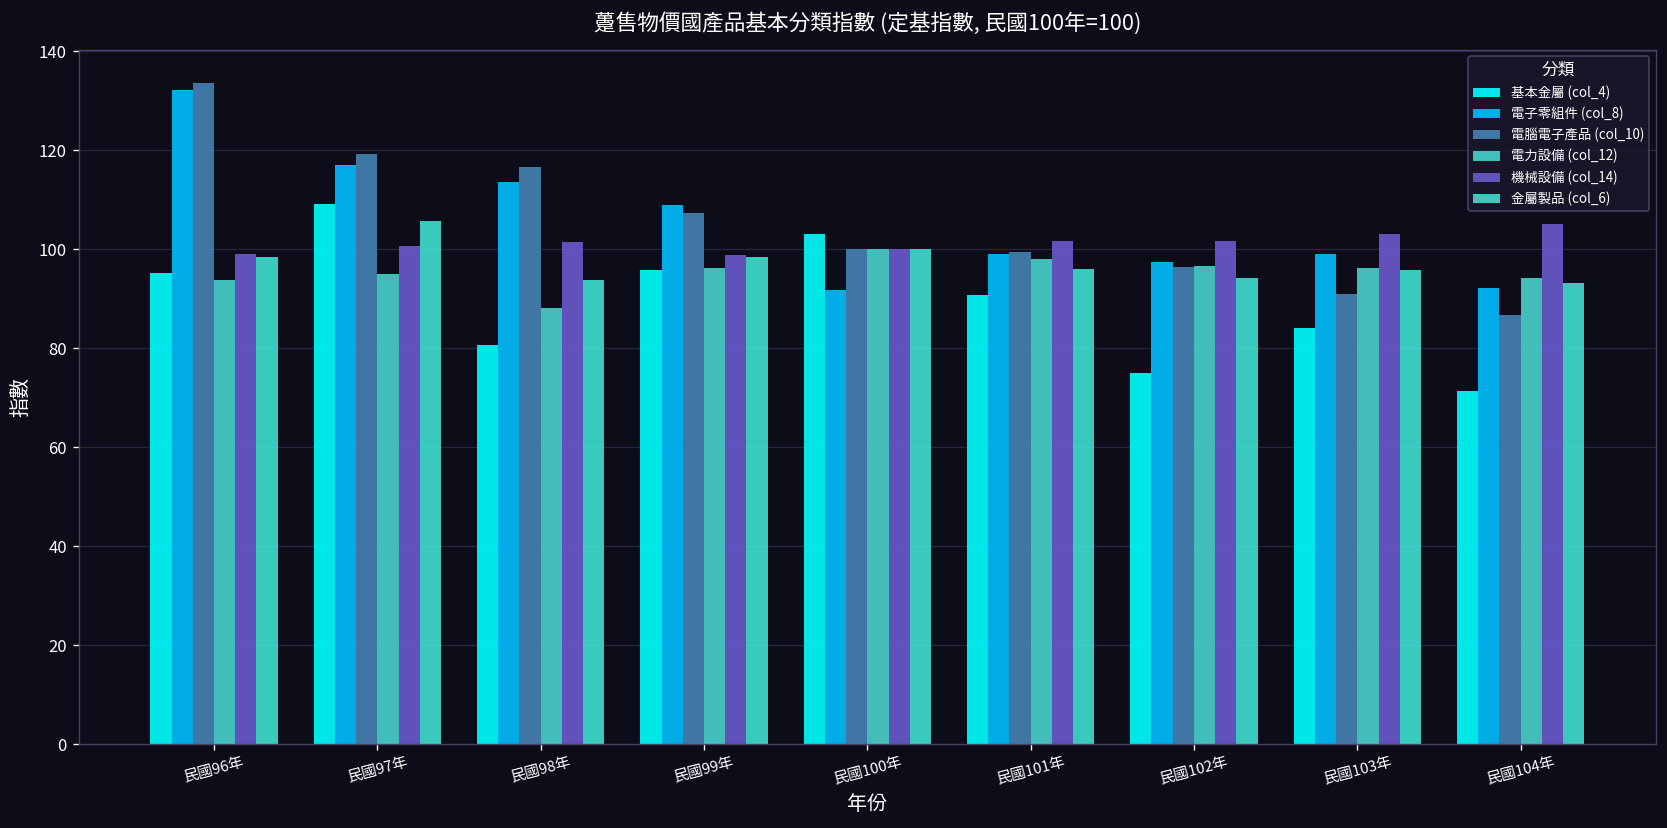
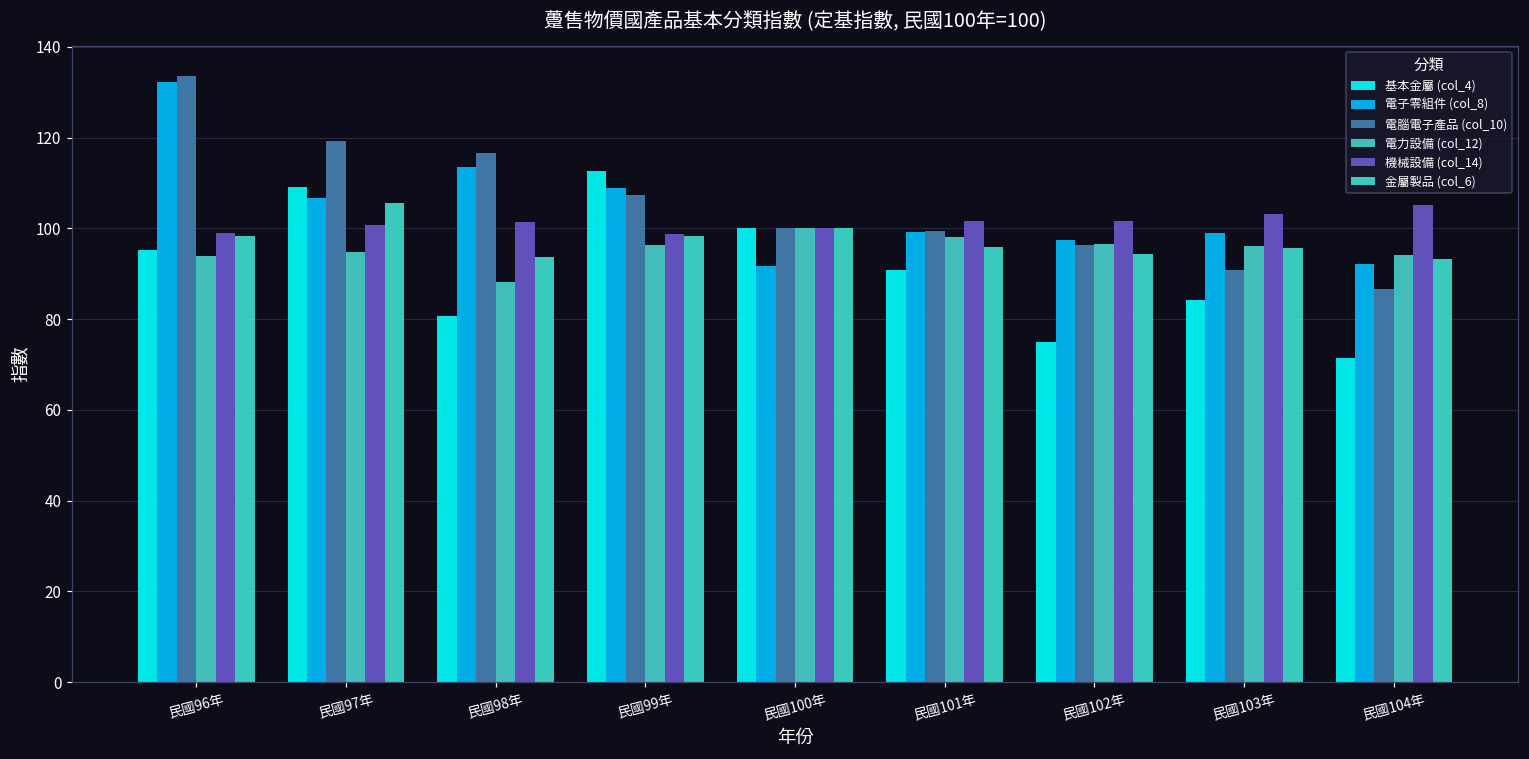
電子零組件 (col_8), 民國97年: 117 -> 107
基本金屬 (col_4), 民國99年: 96 -> 113
基本金屬 (col_4), 民國100年: 103 -> 100
